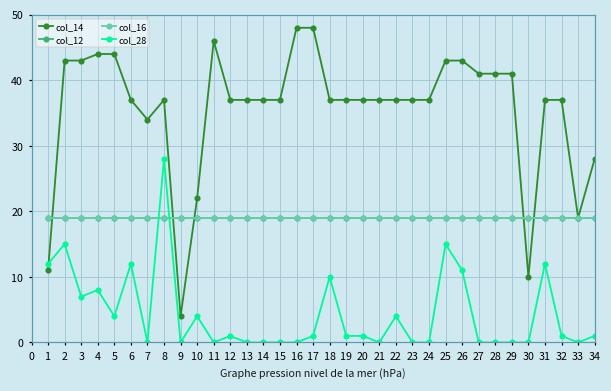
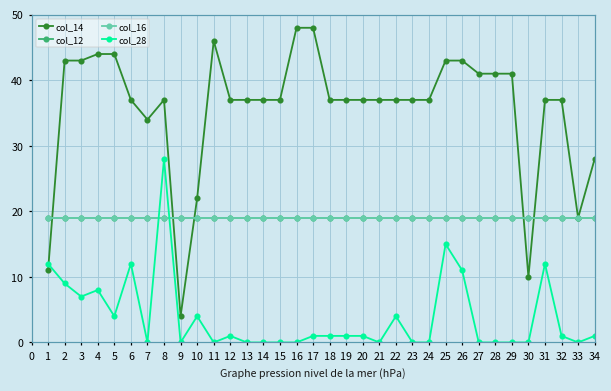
col_28, 2: 15 -> 9
col_28, 18: 10 -> 1
